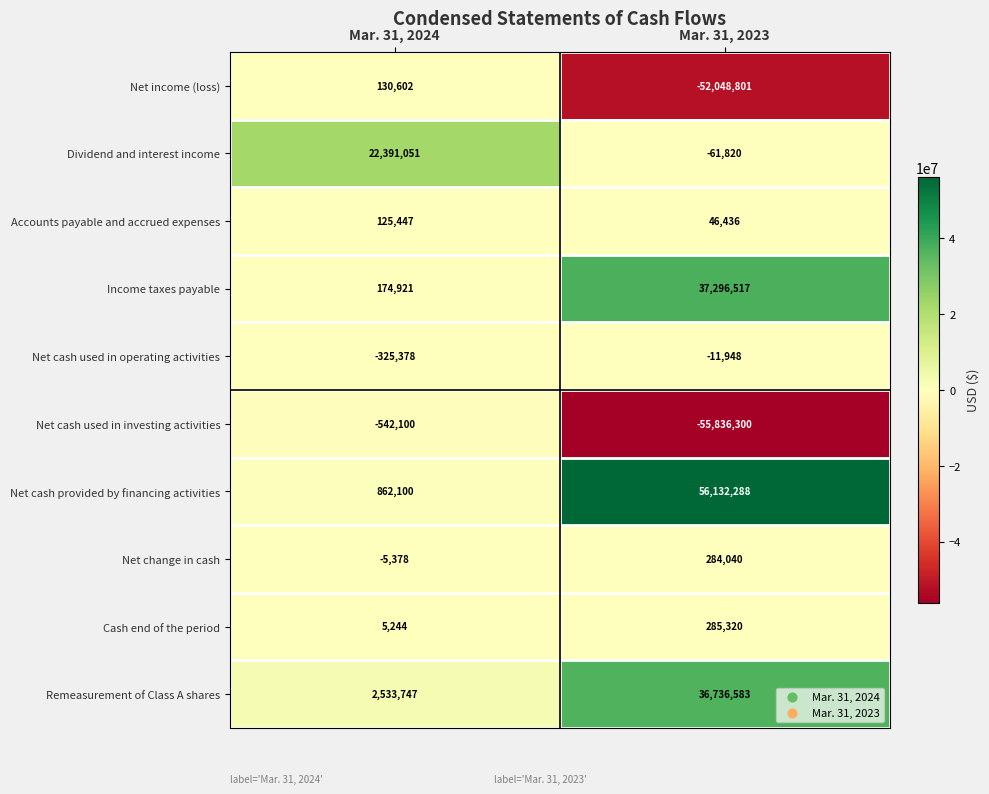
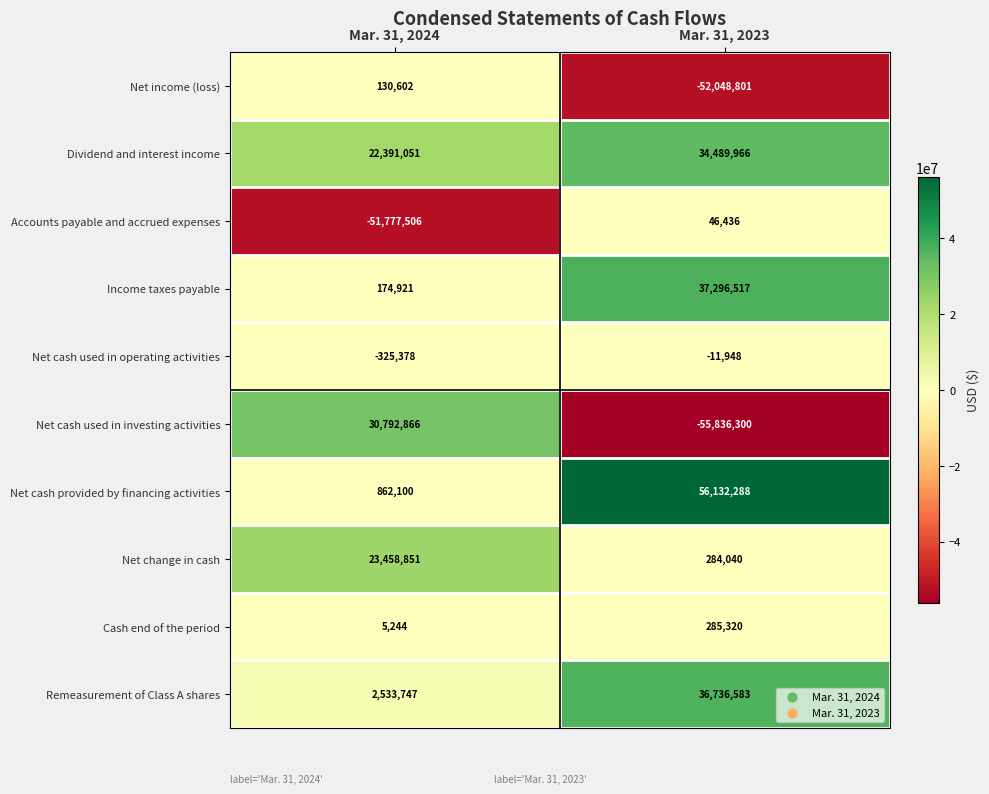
Dividend and interest income, Mar. 31, 2023: -61,820 -> 34,489,966
Accounts payable and accrued expenses, Mar. 31, 2024: 125,447 -> -51,777,506
Net cash used in investing activities, Mar. 31, 2024: -542,100 -> 30,792,866
Net change in cash, Mar. 31, 2024: -5,378 -> 23,458,851
